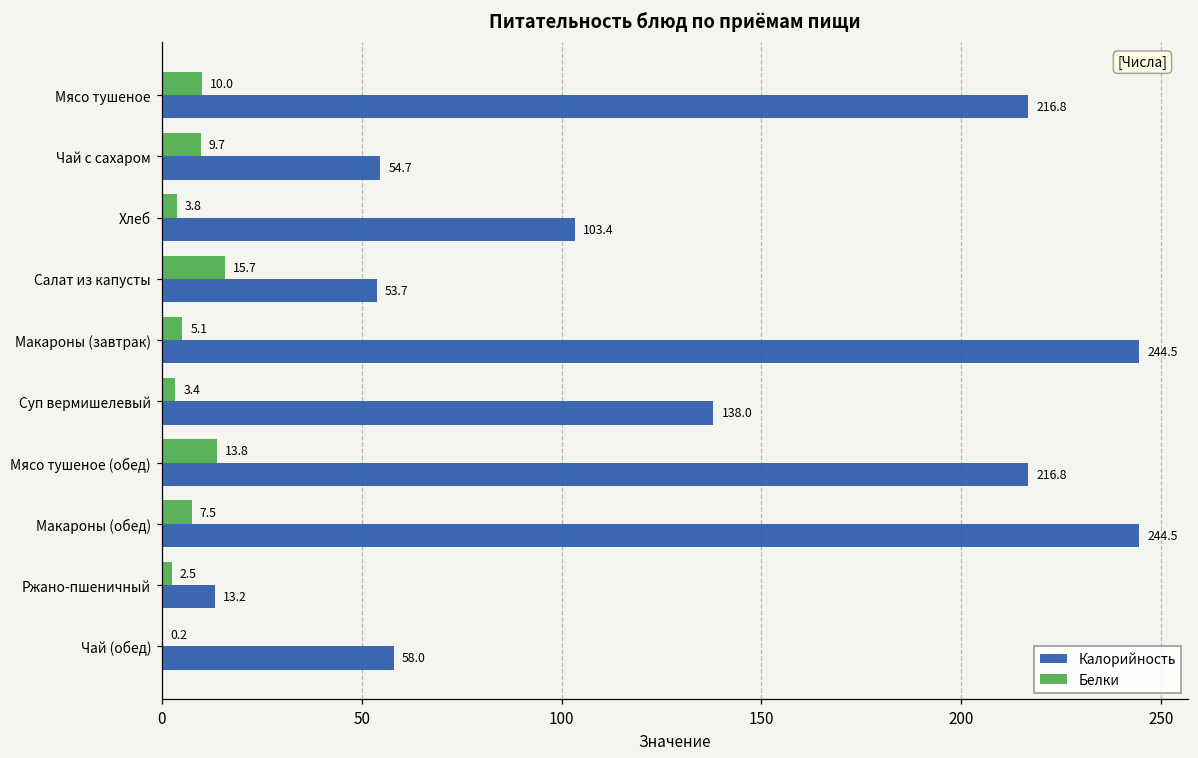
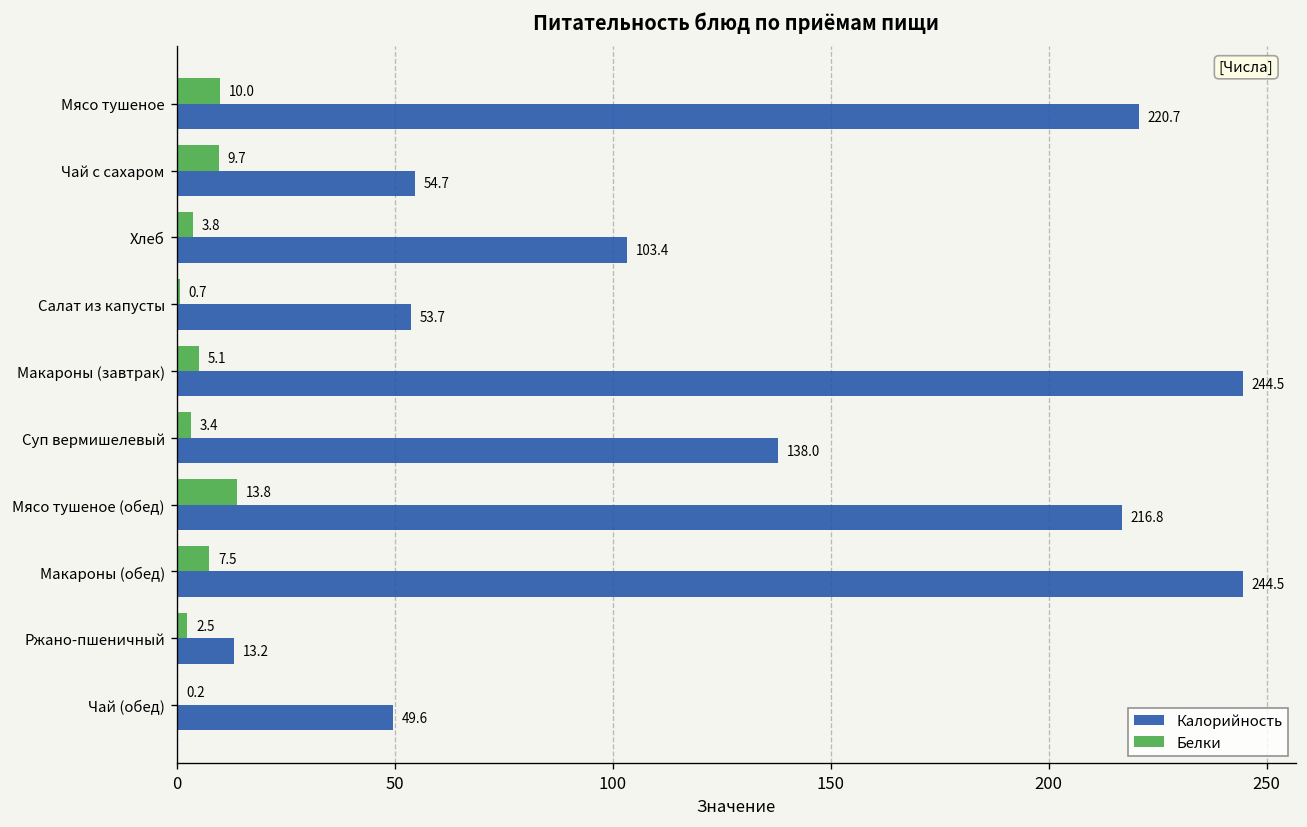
Калорийность, Мясо тушеное: 216.8 -> 220.7
Белки, Салат из капусты: 15.7 -> 0.7
Калорийность, Чай (обед): 58.0 -> 49.6
